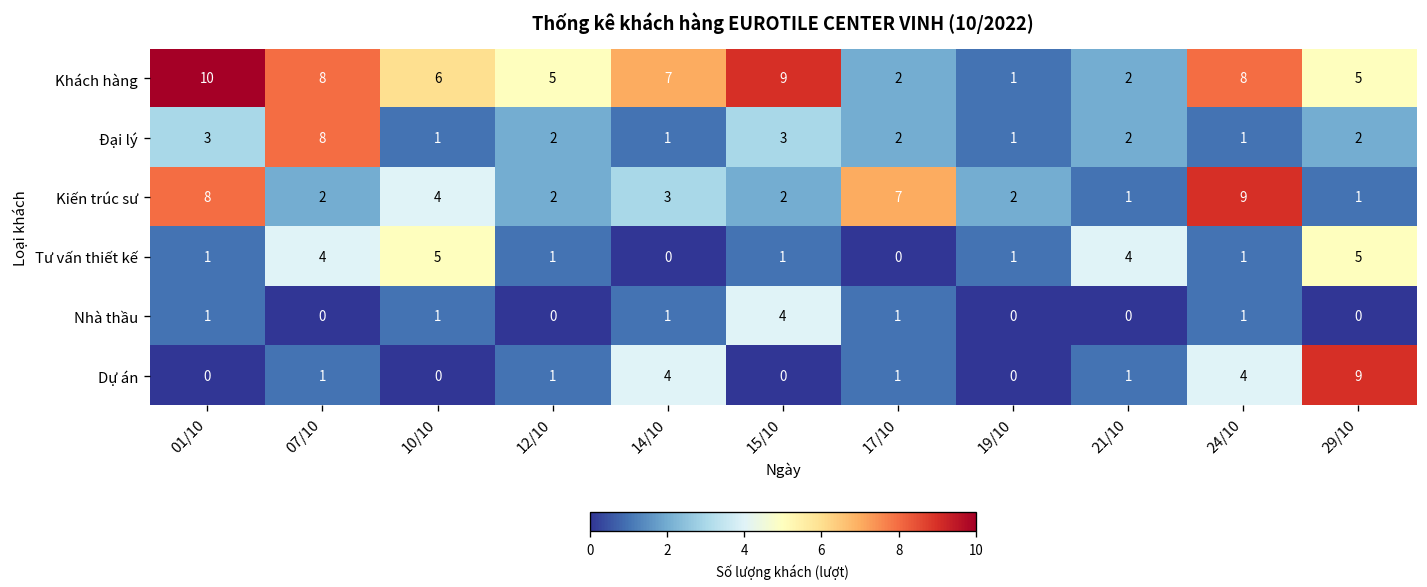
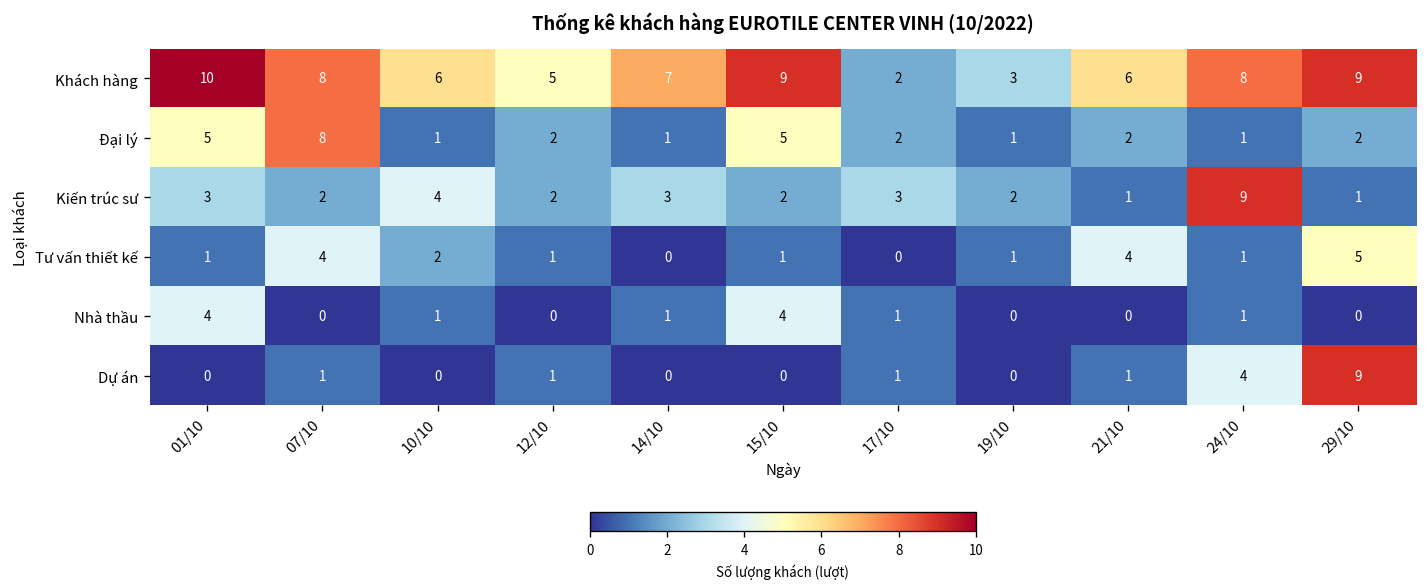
Khách hàng, 19/10: 1 -> 3
Khách hàng, 21/10: 2 -> 6
Khách hàng, 29/10: 5 -> 9
Đại lý, 01/10: 3 -> 5
Đại lý, 15/10: 3 -> 5
Kiến trúc sư, 01/10: 8 -> 3
Kiến trúc sư, 17/10: 7 -> 3
Tư vấn thiết kế, 10/10: 5 -> 2
Nhà thầu, 01/10: 1 -> 4
Dự án, 14/10: 4 -> 0
